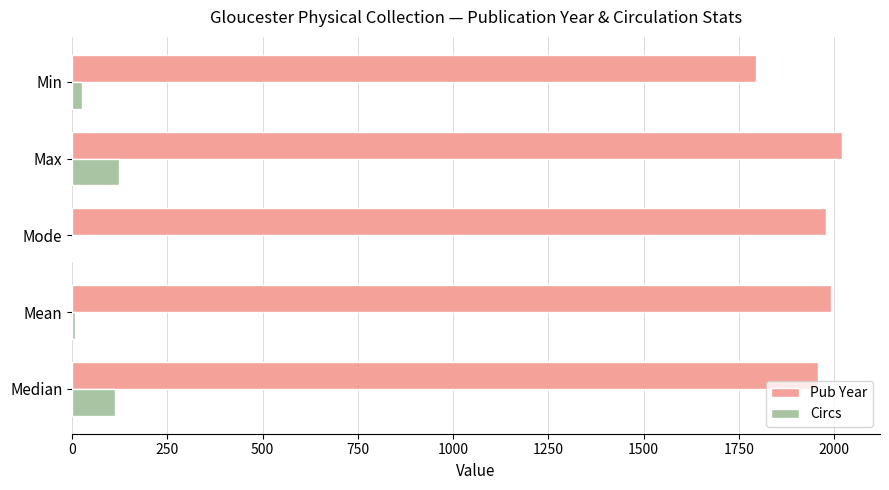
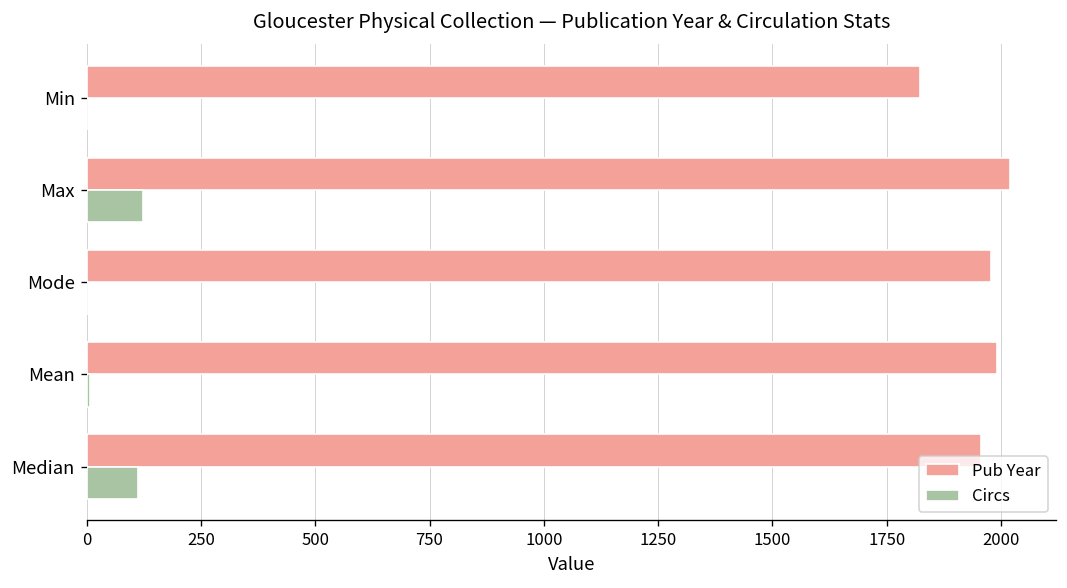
Pub Year, Min: 1800 -> 1820
Circs, Min: 30 -> 0
